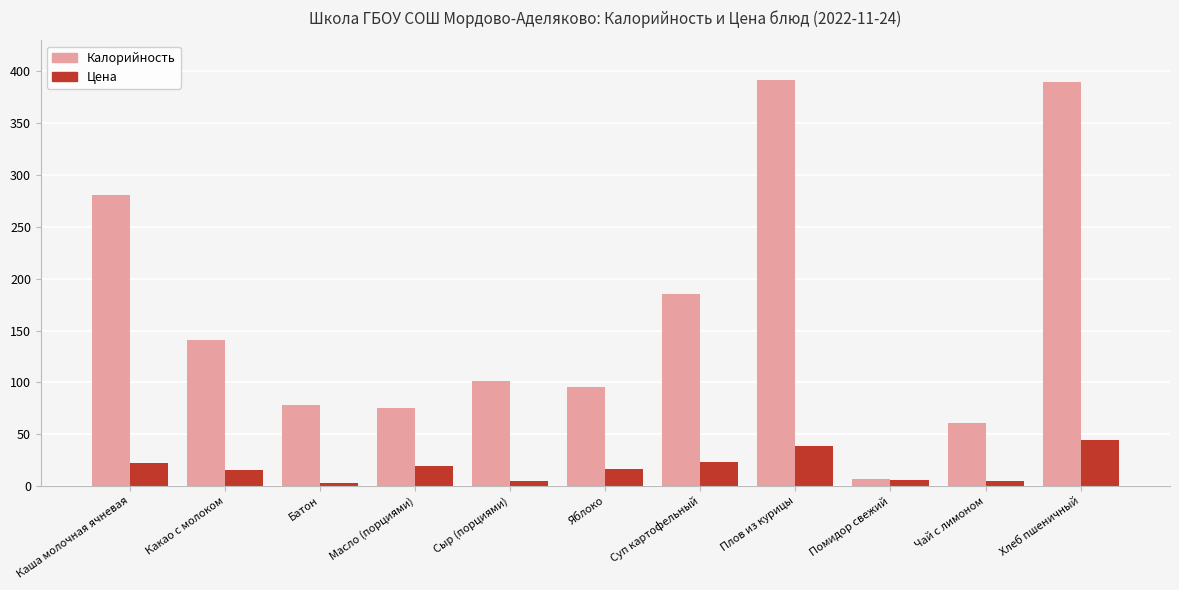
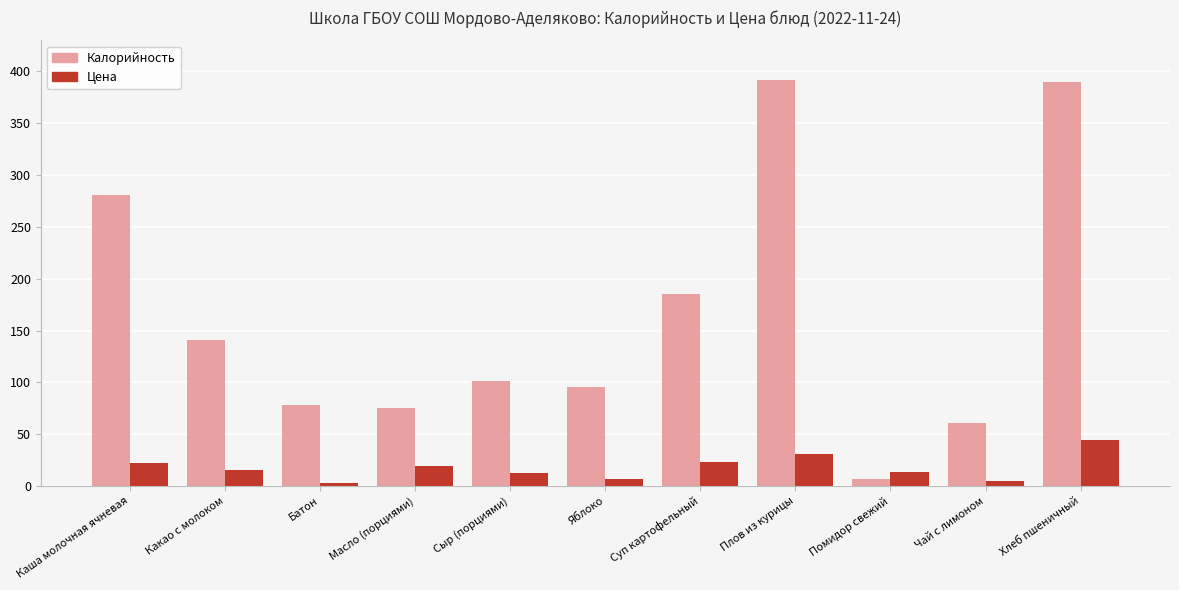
Цена, Сыр (порциями): 5 -> 13
Цена, Яблоко: 16 -> 7
Цена, Плов из курицы: 39 -> 31
Цена, Помидор свежий: 6 -> 14
